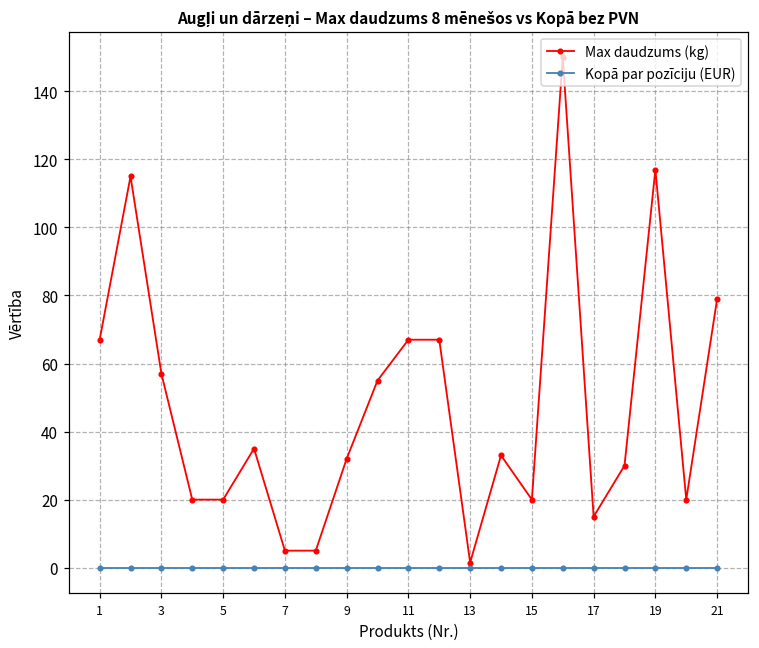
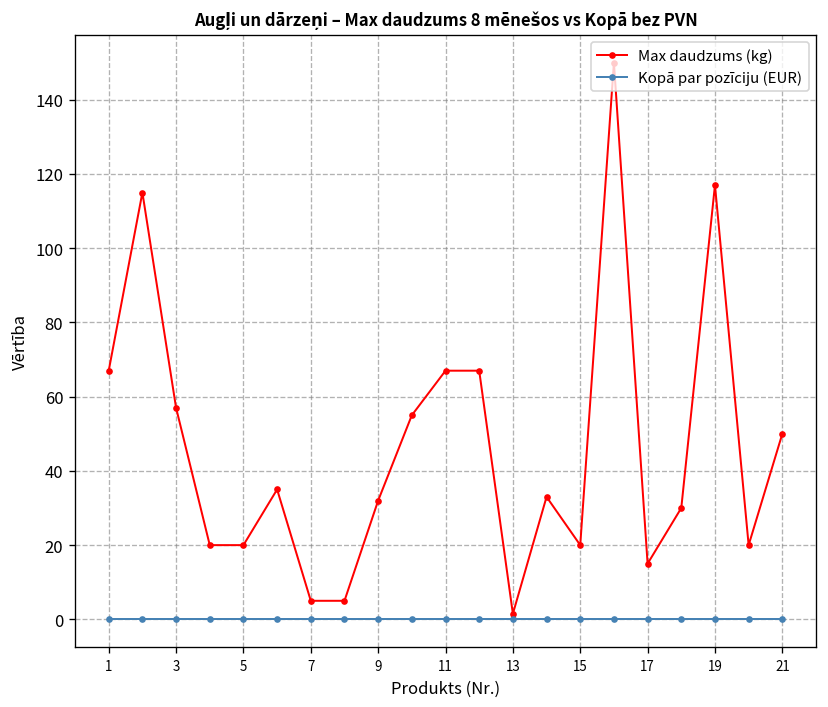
Max daudzums (kg), 21: 79 -> 50
